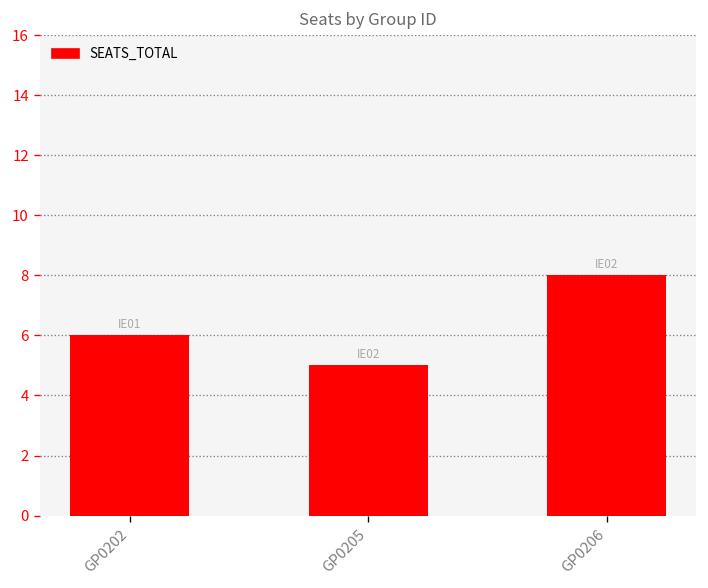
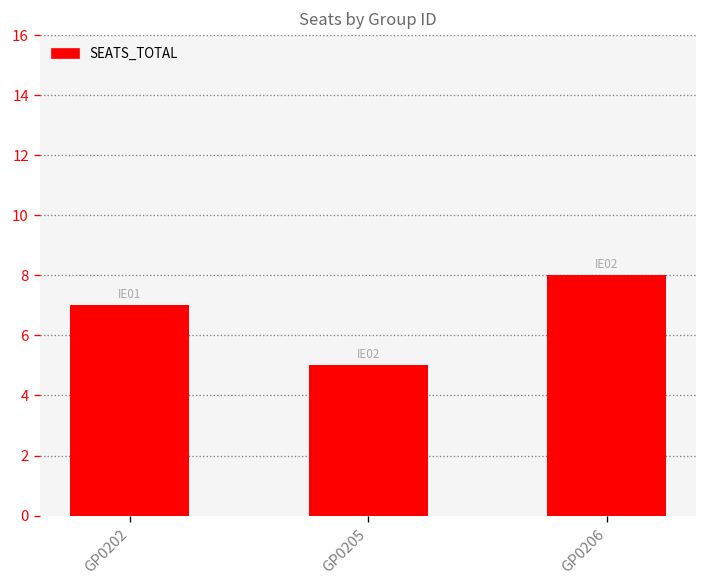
GP0202: 6 -> 7
